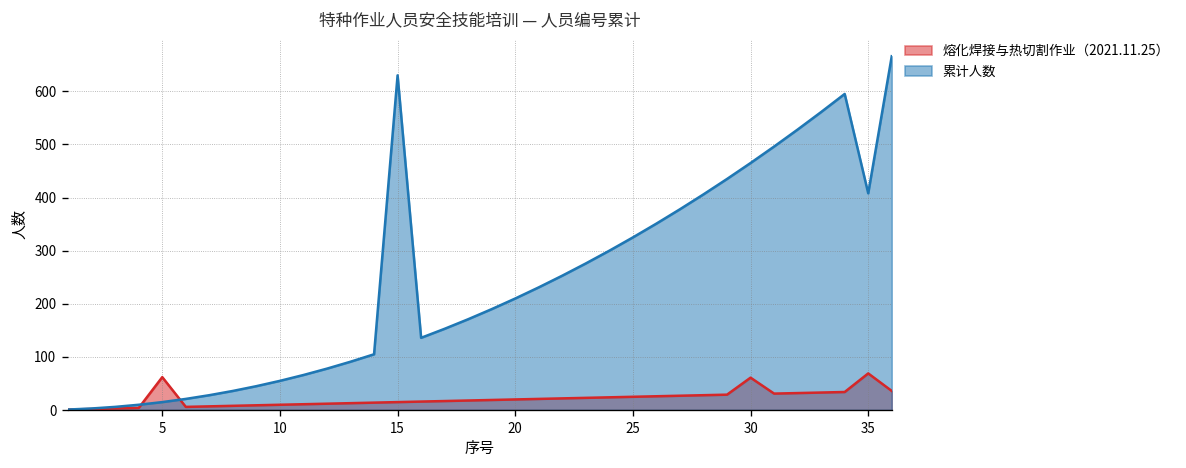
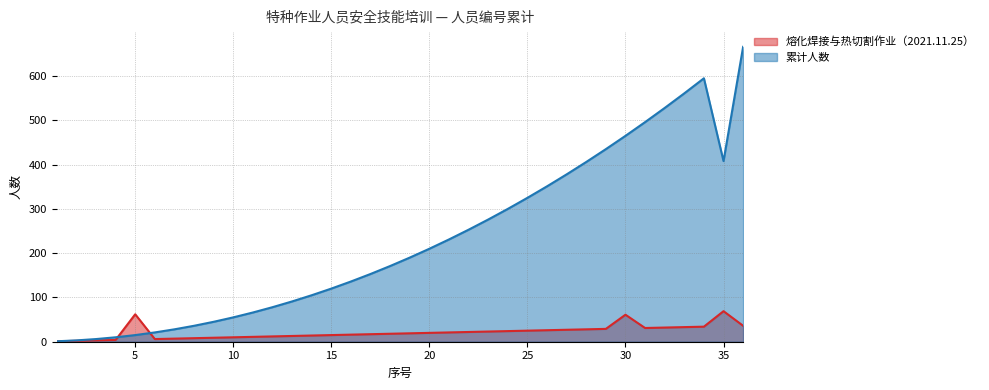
累计人数, 15: 630 -> 120
